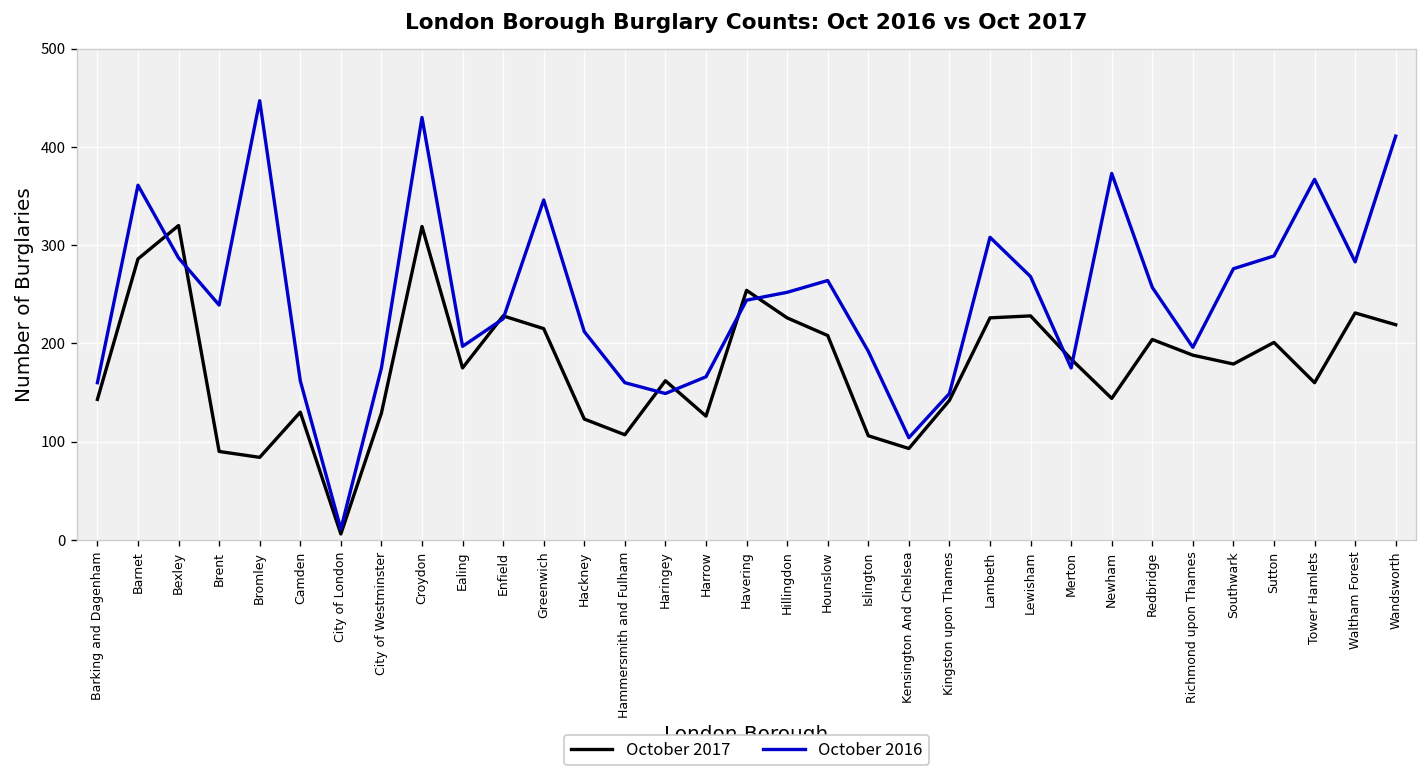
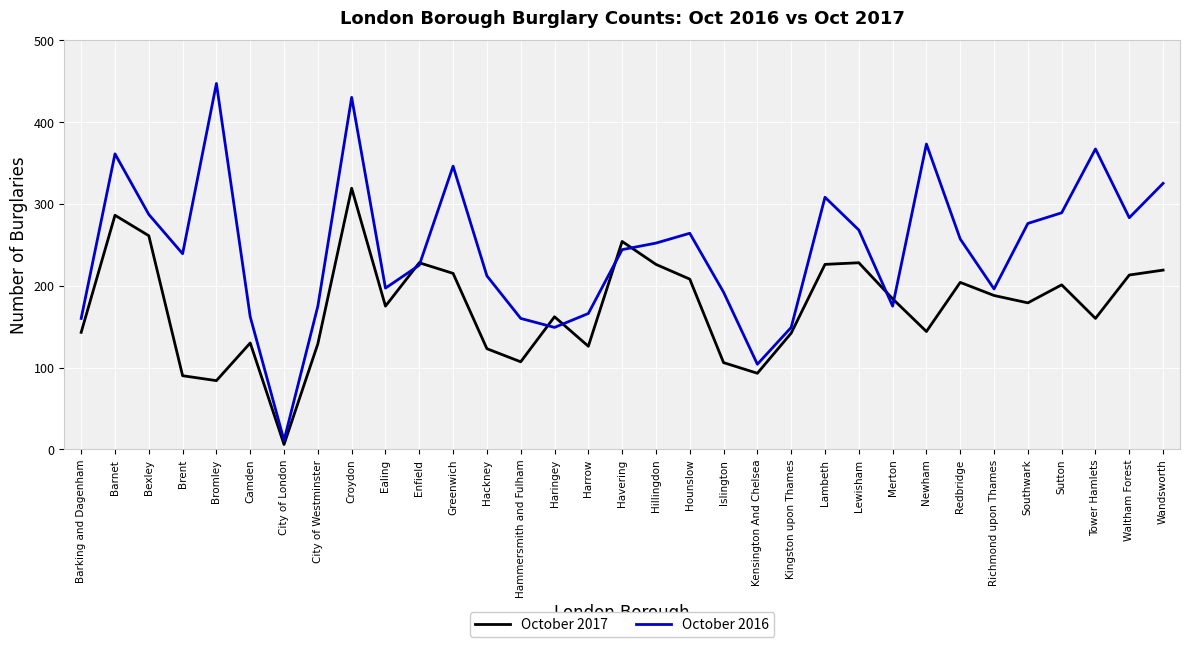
October 2017, Bexley: 320 -> 260
October 2017, Waltham Forest: 230 -> 210
October 2016, Wandsworth: 410 -> 330
